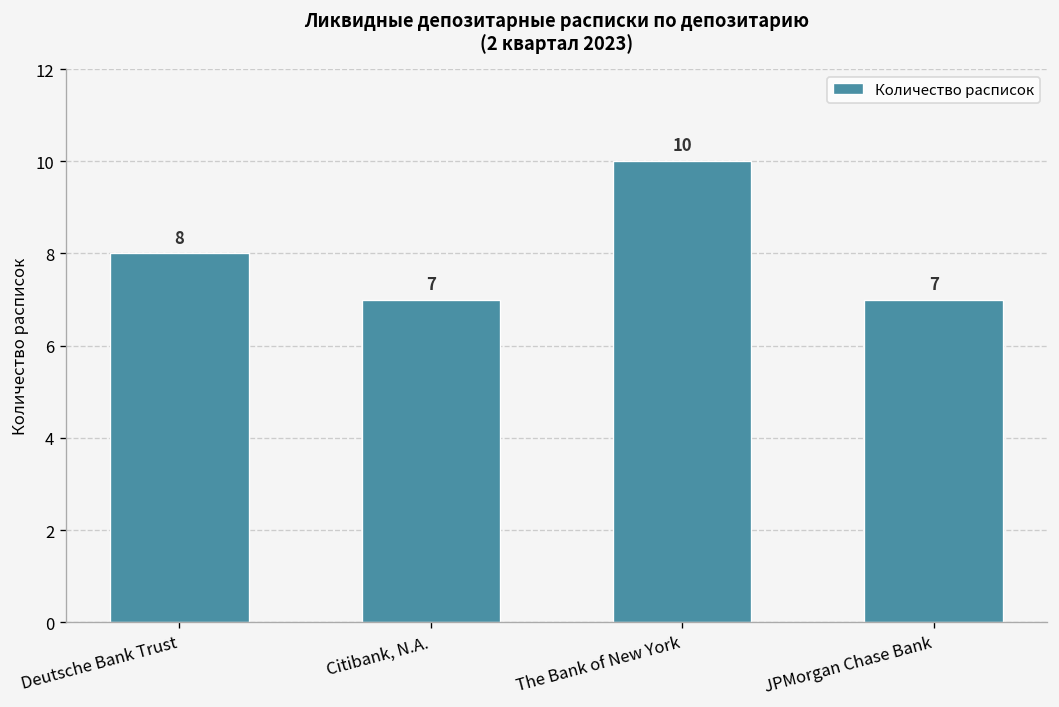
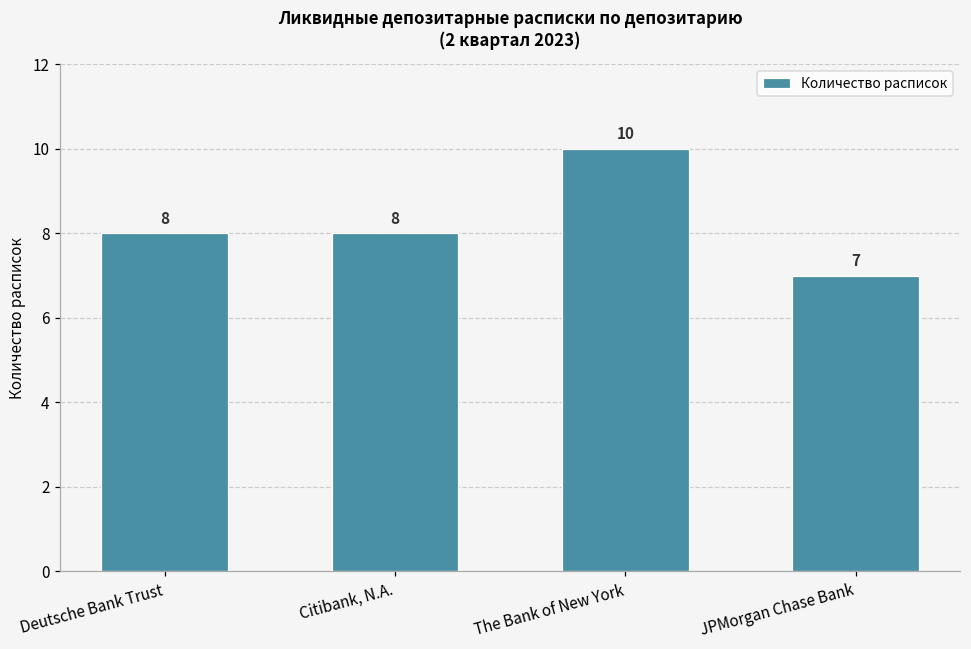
Citibank, N.A.: 7 -> 8
